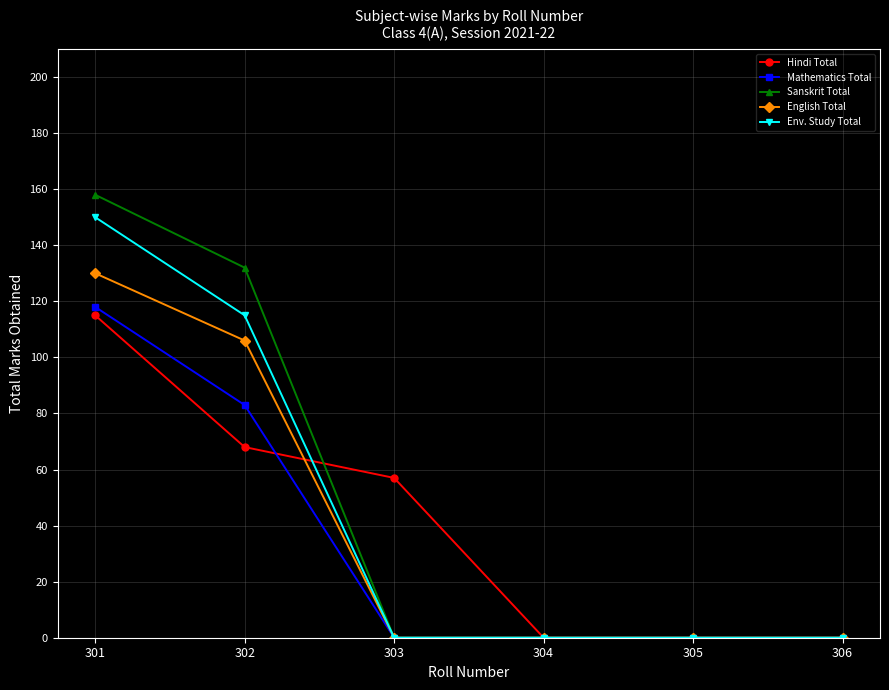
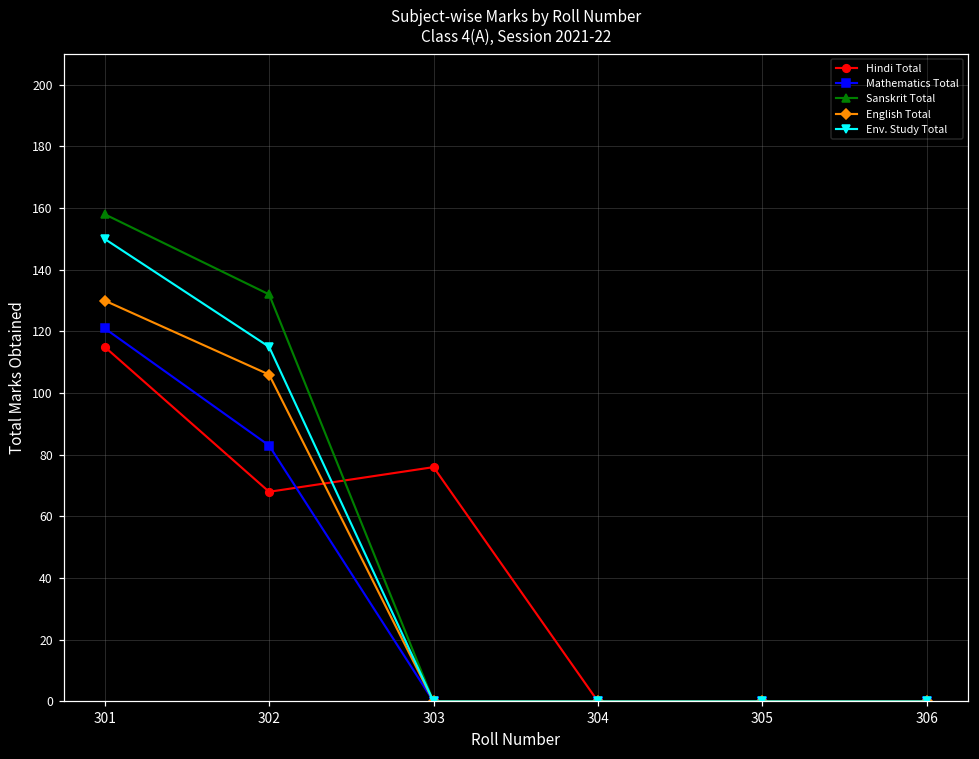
Mathematics Total, 301: 118 -> 121
Hindi Total, 303: 57 -> 76
